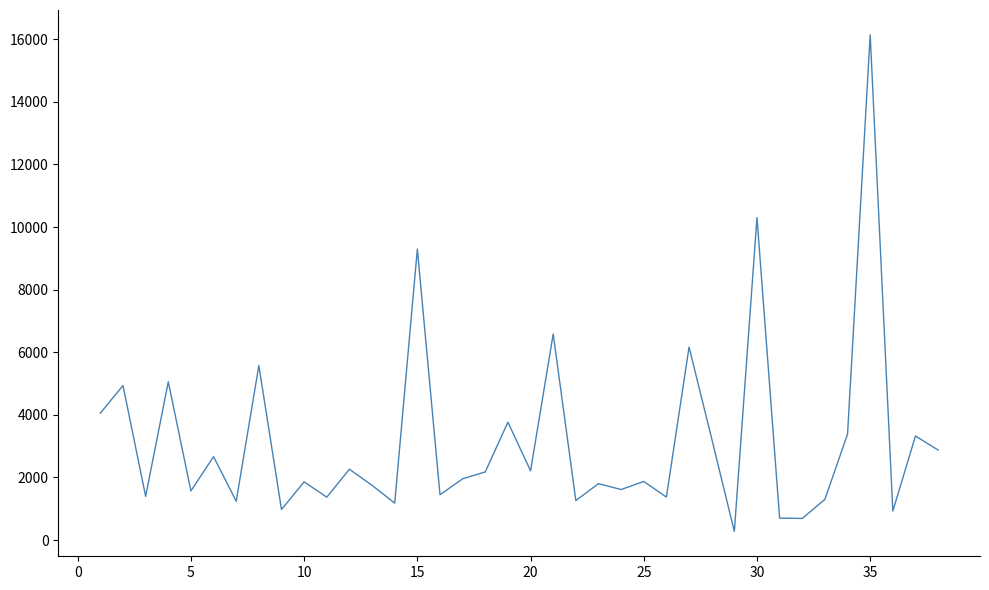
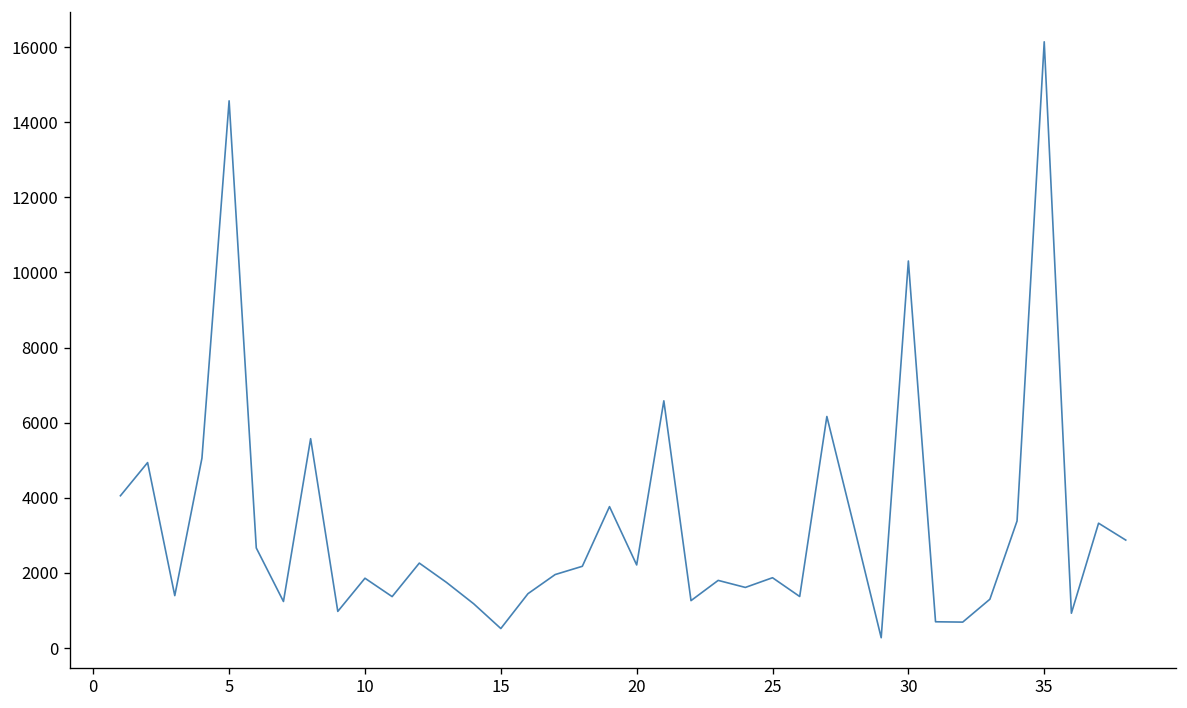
5: 1600 -> 14600
15: 9300 -> 500
